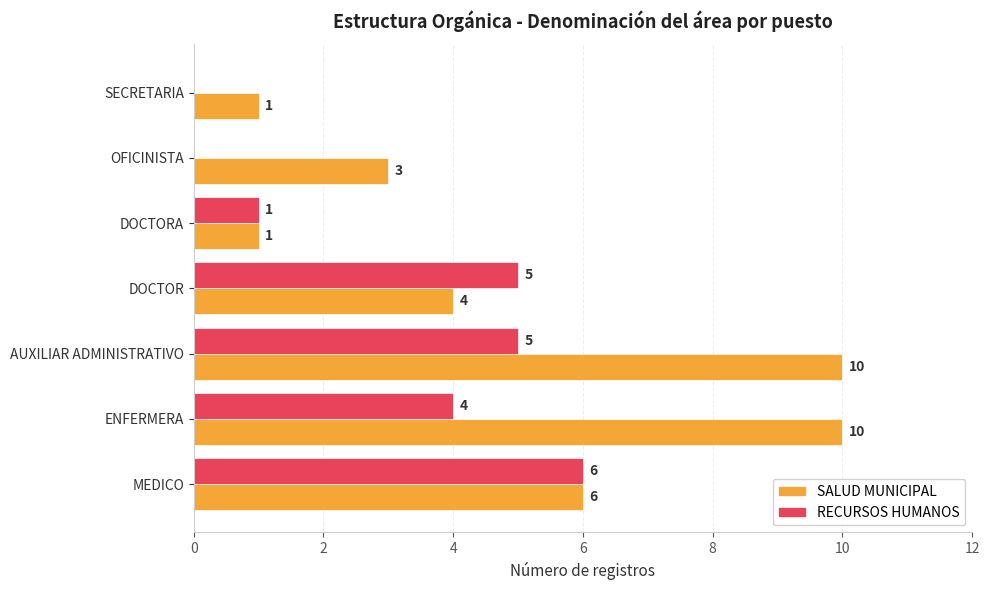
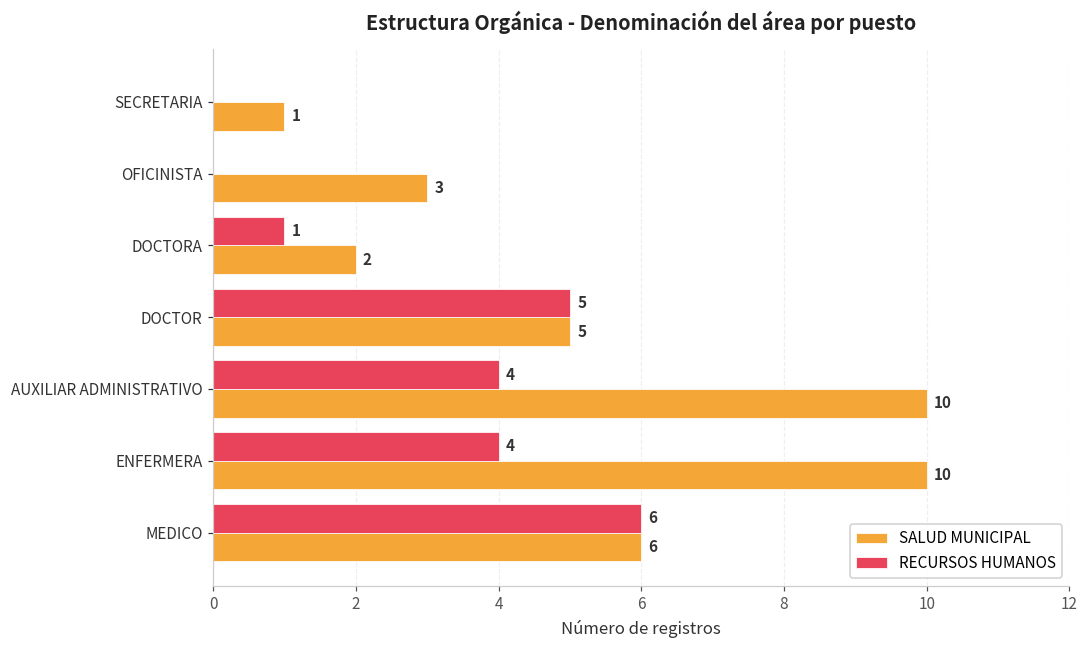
SALUD MUNICIPAL, DOCTORA: 1 -> 2
SALUD MUNICIPAL, DOCTOR: 4 -> 5
RECURSOS HUMANOS, AUXILIAR ADMINISTRATIVO: 5 -> 4
